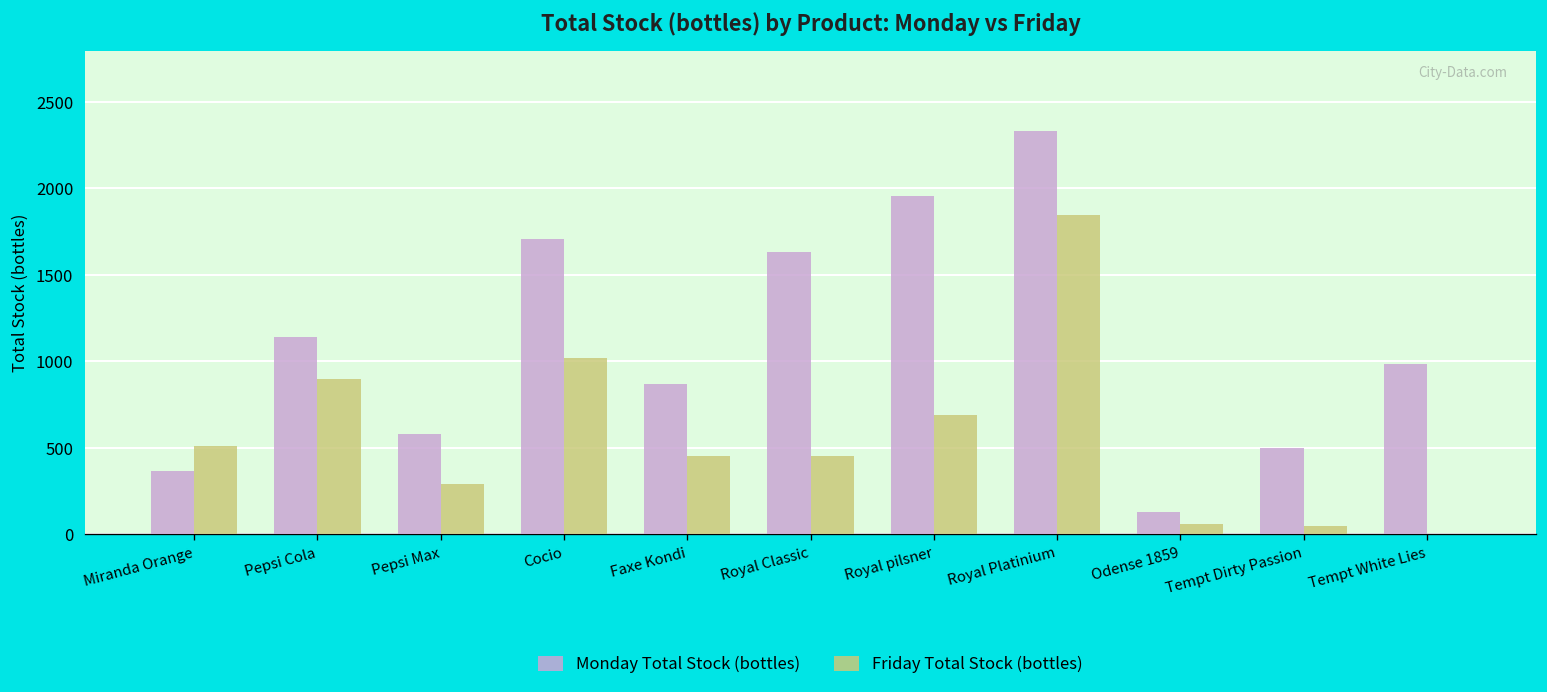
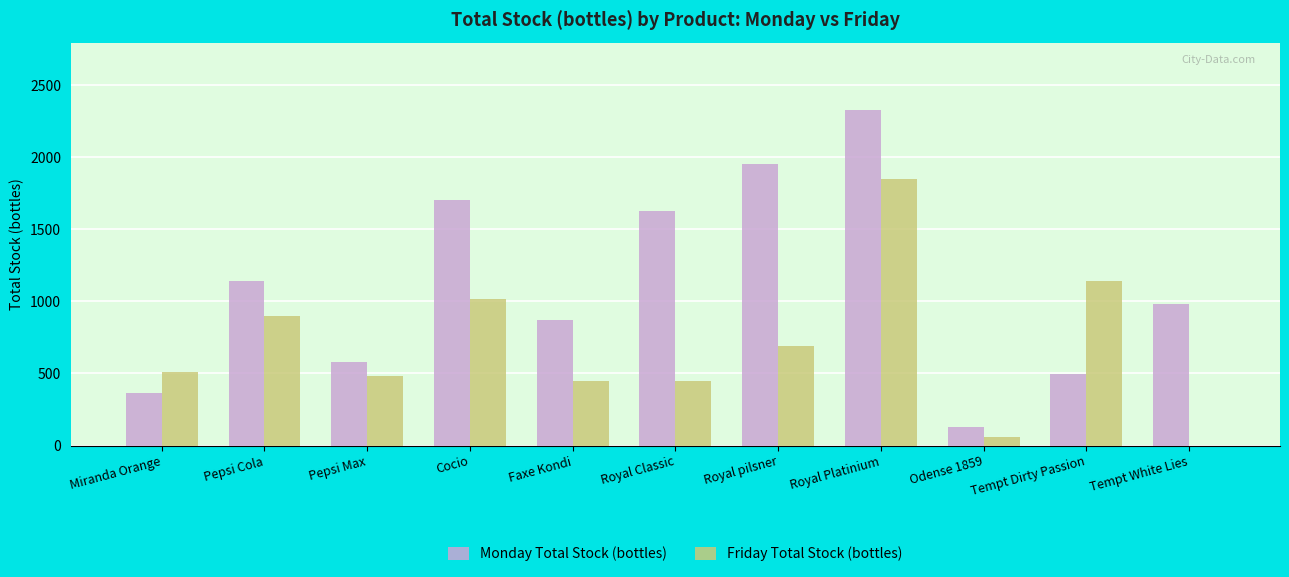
Friday Total Stock (bottles), Pepsi Max: 290 -> 480
Friday Total Stock (bottles), Tempt Dirty Passion: 50 -> 1140
